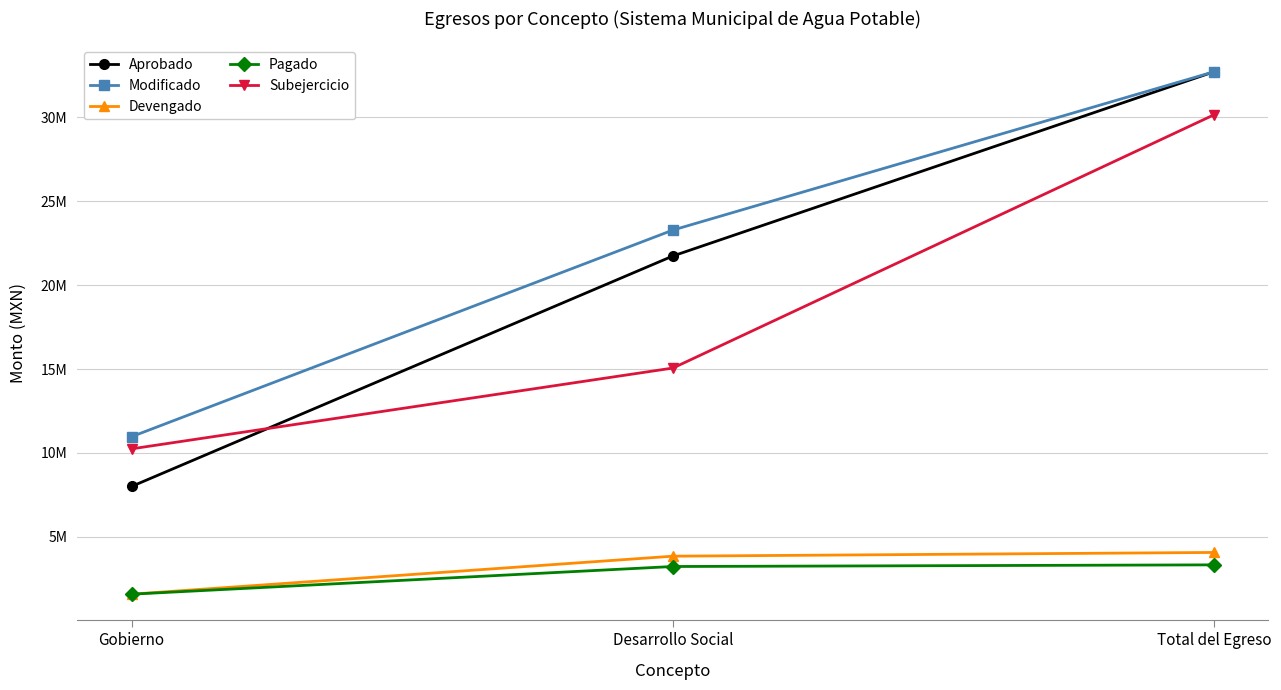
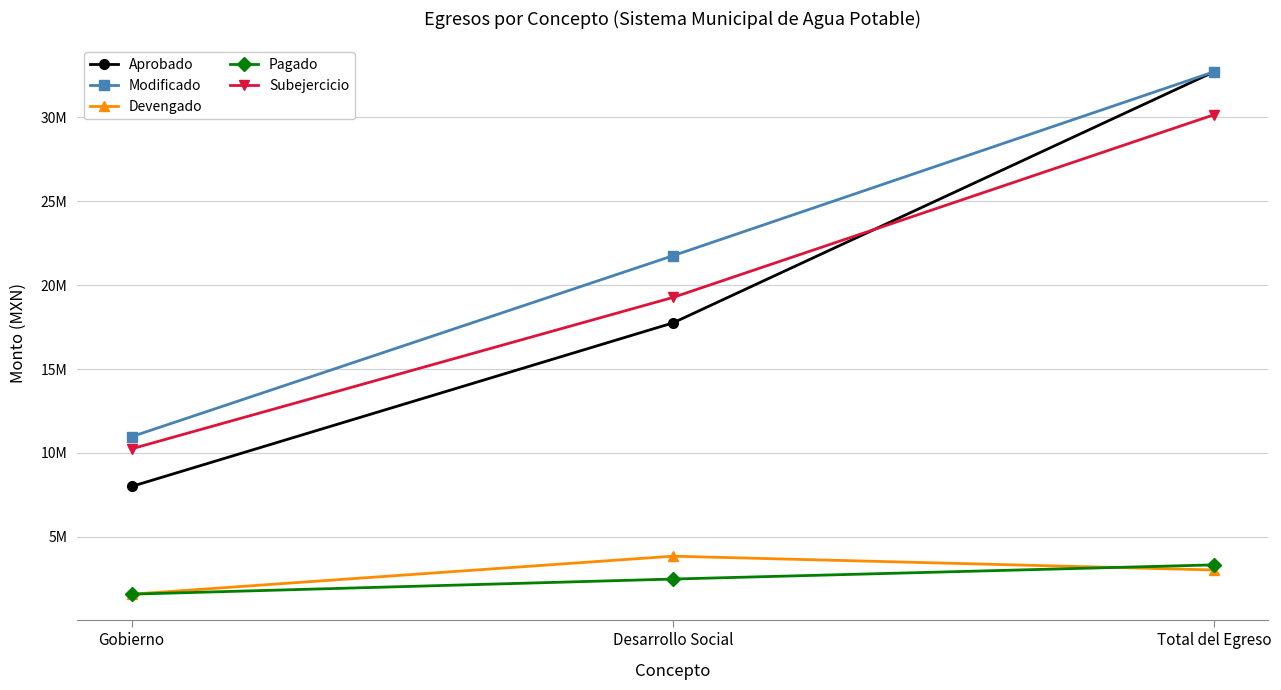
Aprobado, Desarrollo Social: 21700000 -> 17800000
Modificado, Desarrollo Social: 23300000 -> 21800000
Pagado, Desarrollo Social: 3200000 -> 2500000
Subejercicio, Desarrollo Social: 15100000 -> 19300000
Devengado, Total del Egreso: 4100000 -> 3000000
